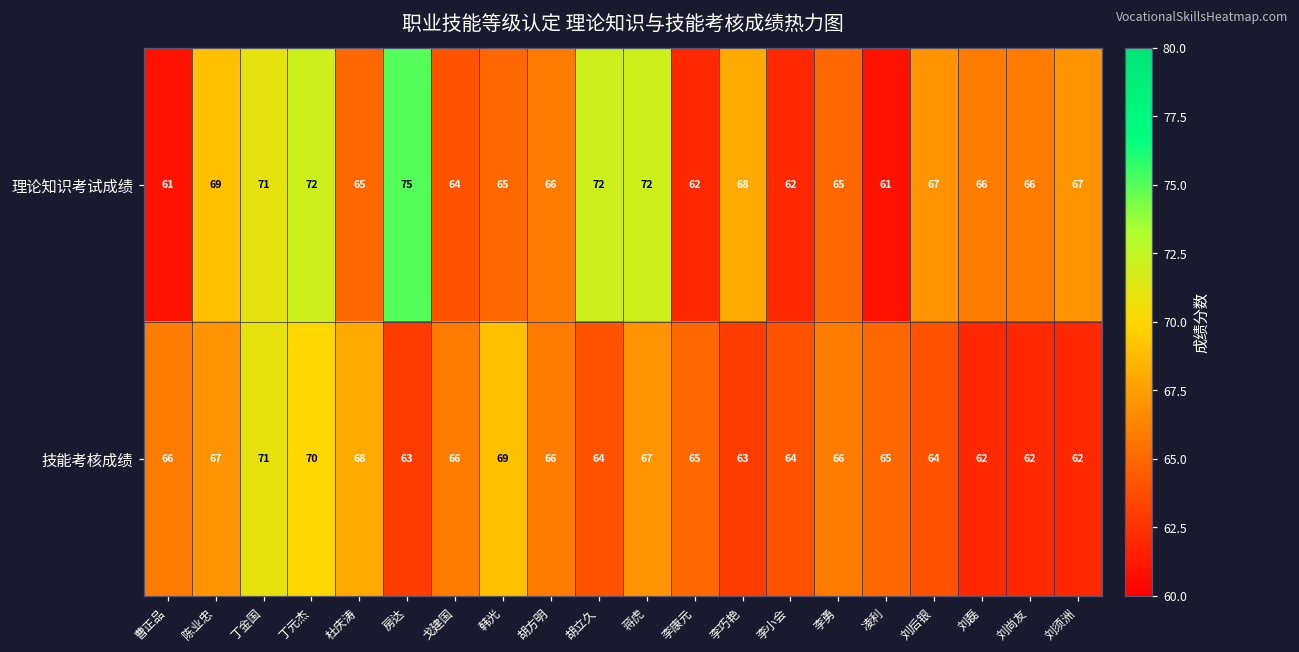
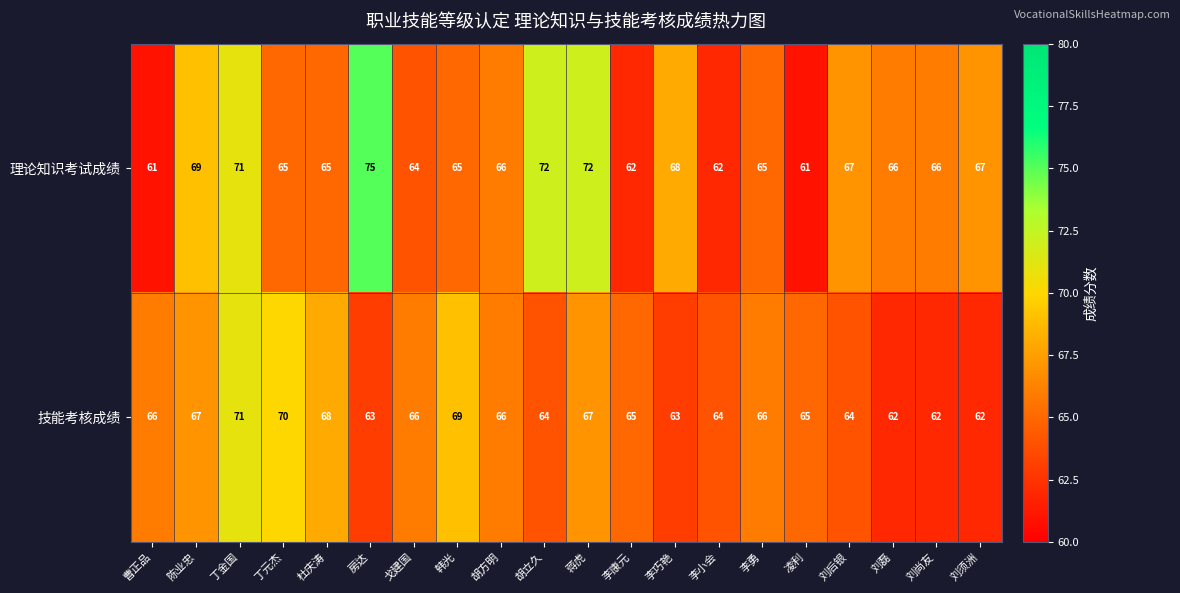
理论知识考试成绩, 丁元杰: 72 -> 65
